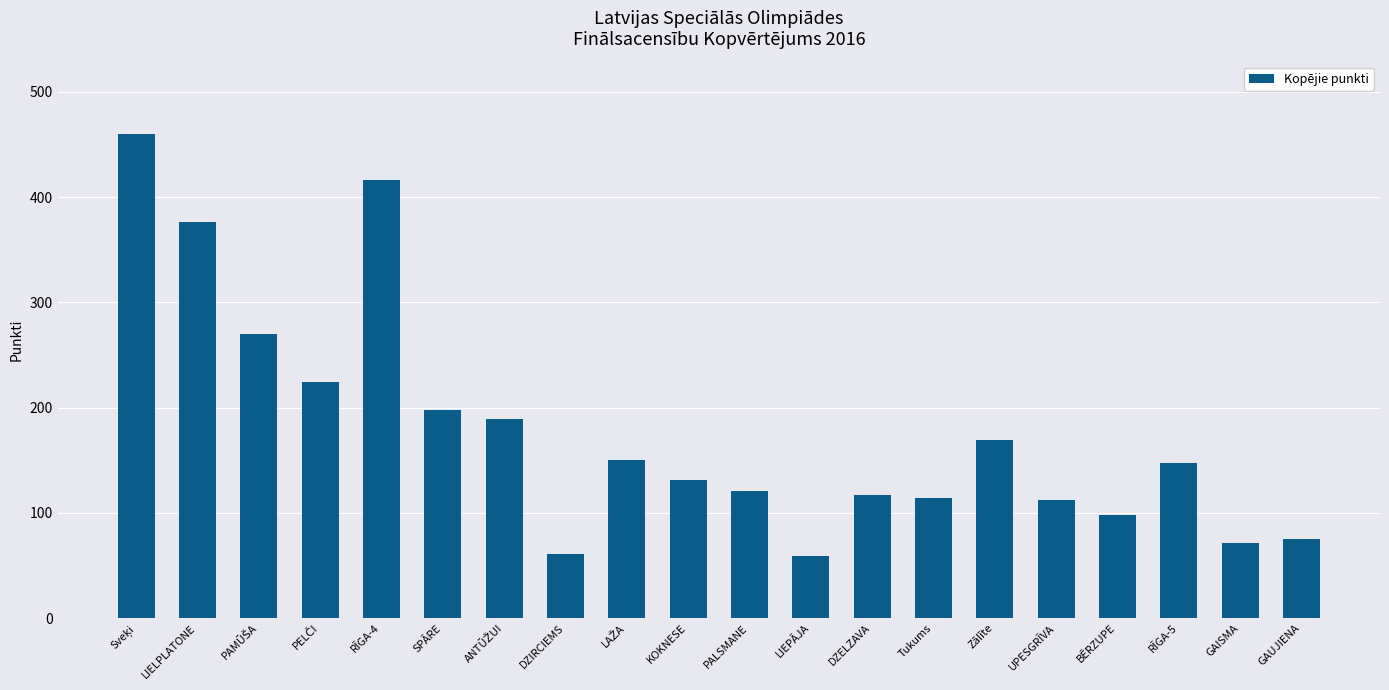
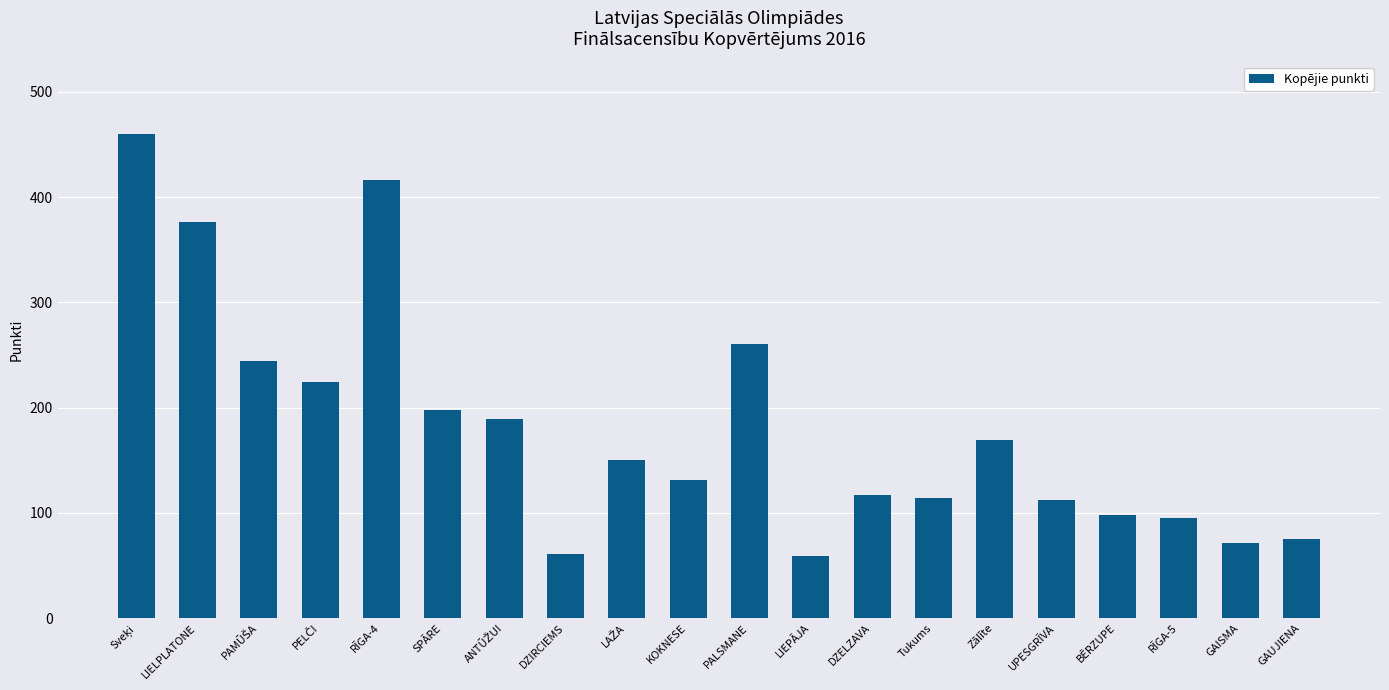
PAMŪŠA: 270 -> 244
PALSMANE: 121 -> 260
RĪGA-5: 147 -> 95
